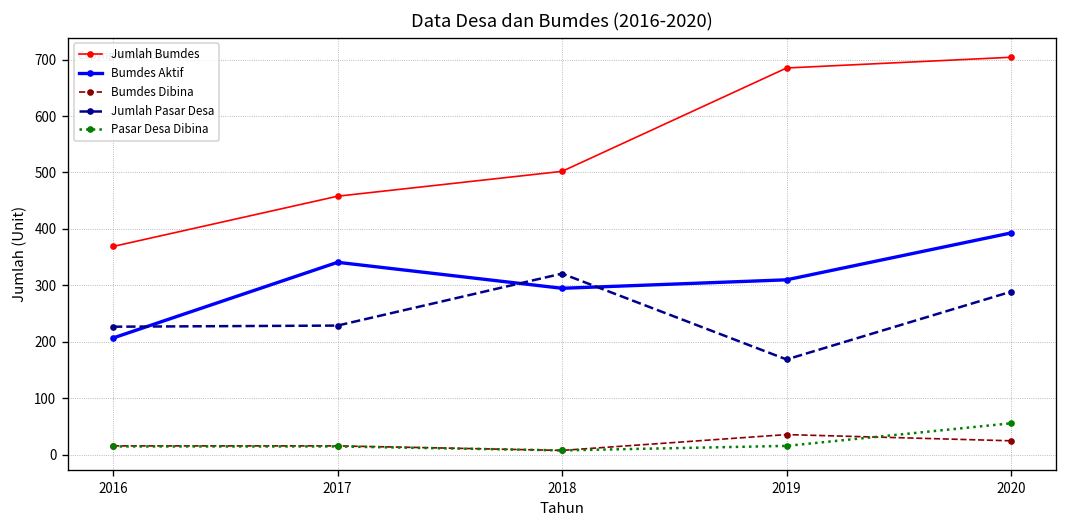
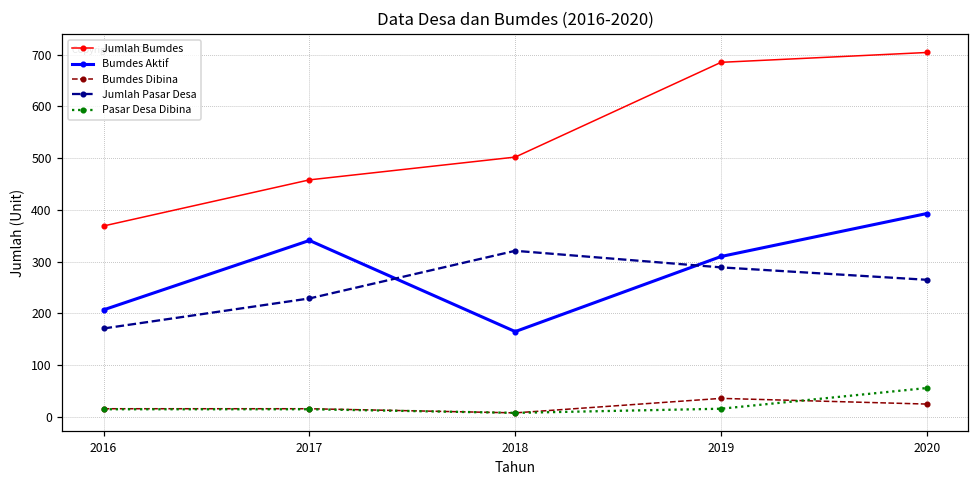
Jumlah Pasar Desa, 2016: 230 -> 170
Bumdes Aktif, 2018: 300 -> 170
Jumlah Pasar Desa, 2019: 170 -> 290
Jumlah Pasar Desa, 2020: 290 -> 270
